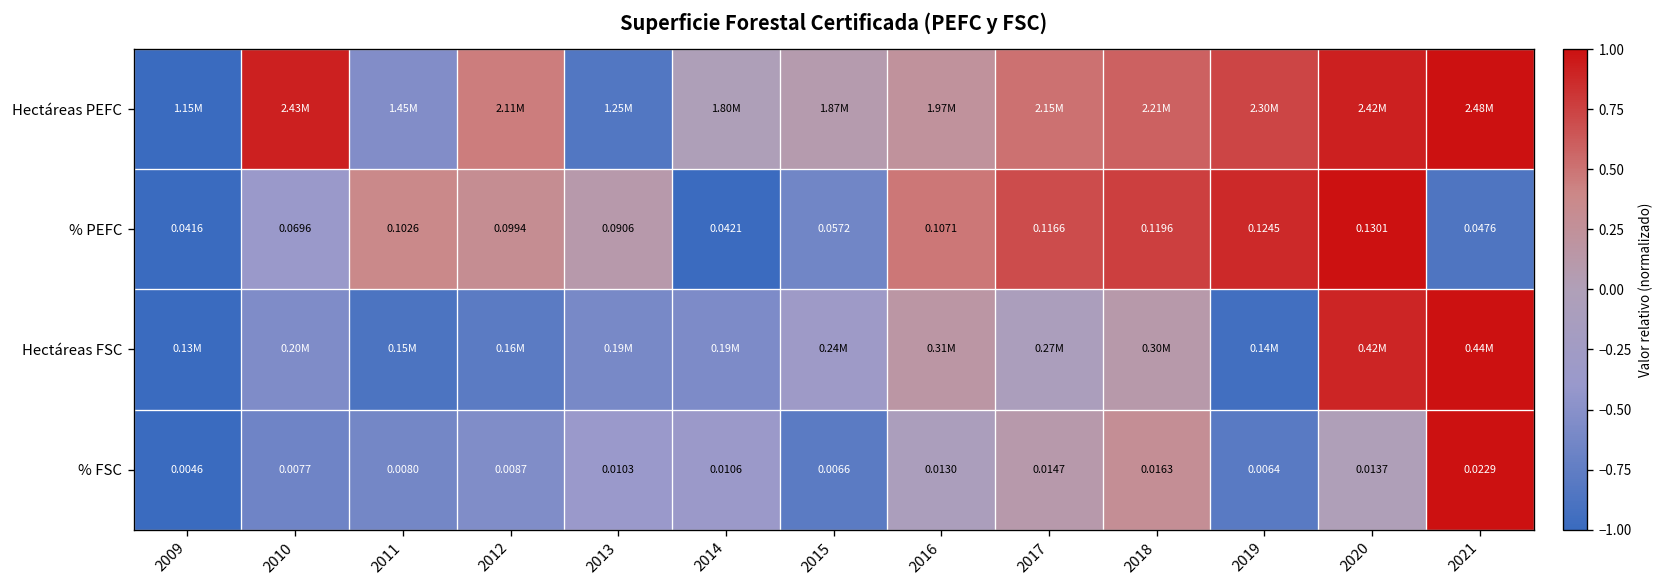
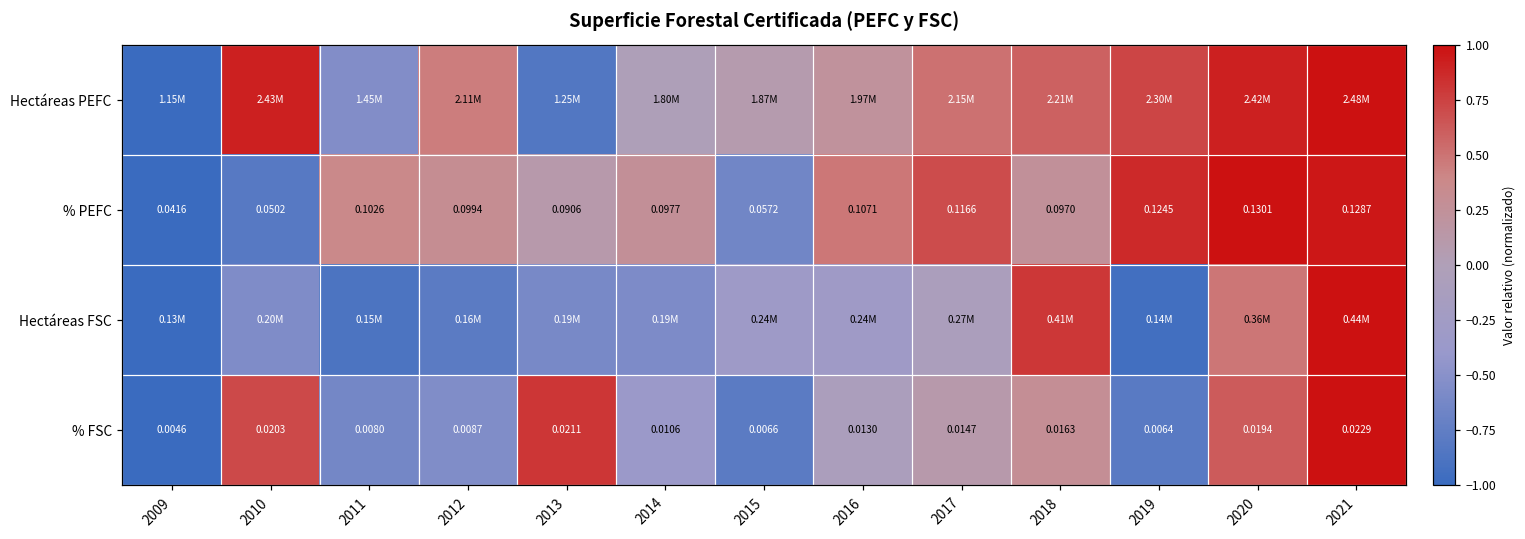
% PEFC, 2010: 0.0696 -> 0.0502
% PEFC, 2014: 0.0421 -> 0.0977
% PEFC, 2018: 0.1196 -> 0.0970
% PEFC, 2021: 0.0476 -> 0.1287
Hectáreas FSC, 2016: 0.31M -> 0.24M
Hectáreas FSC, 2018: 0.30M -> 0.41M
Hectáreas FSC, 2020: 0.42M -> 0.36M
% FSC, 2010: 0.0077 -> 0.0203
% FSC, 2013: 0.0103 -> 0.0211
% FSC, 2020: 0.0137 -> 0.0194
